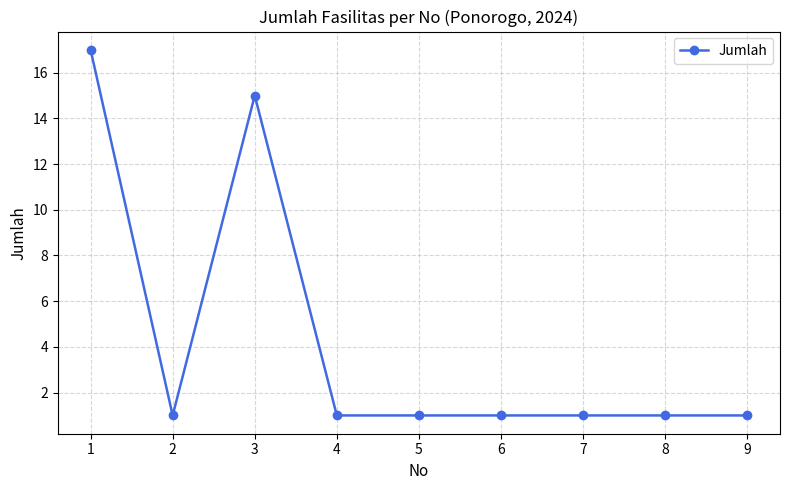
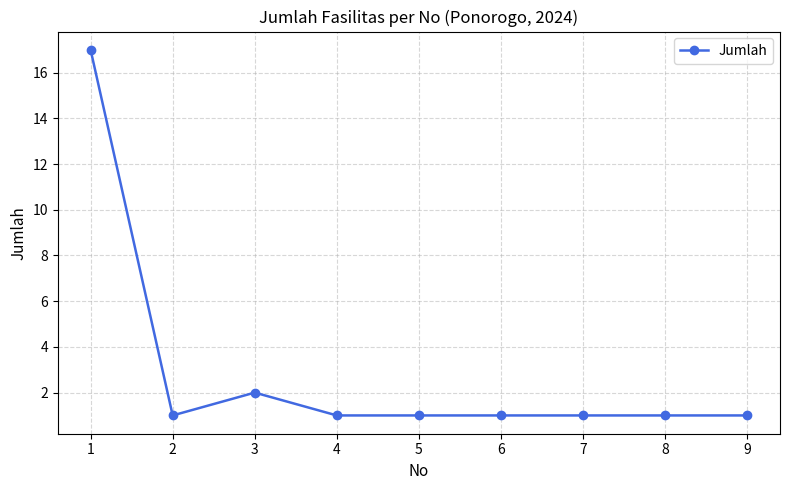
3: 15 -> 2
